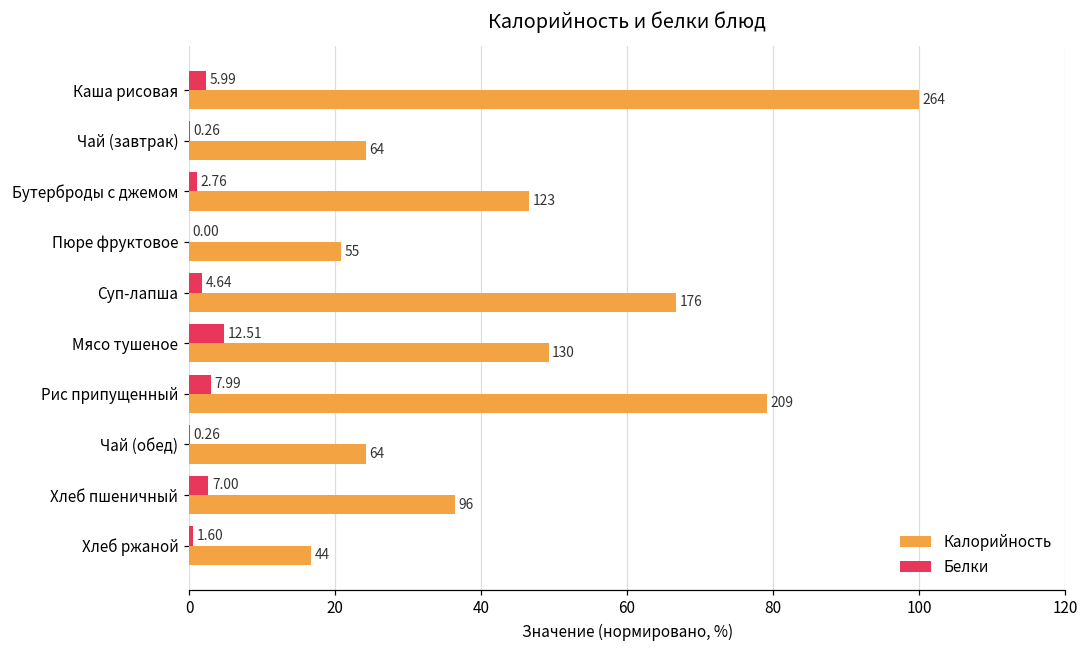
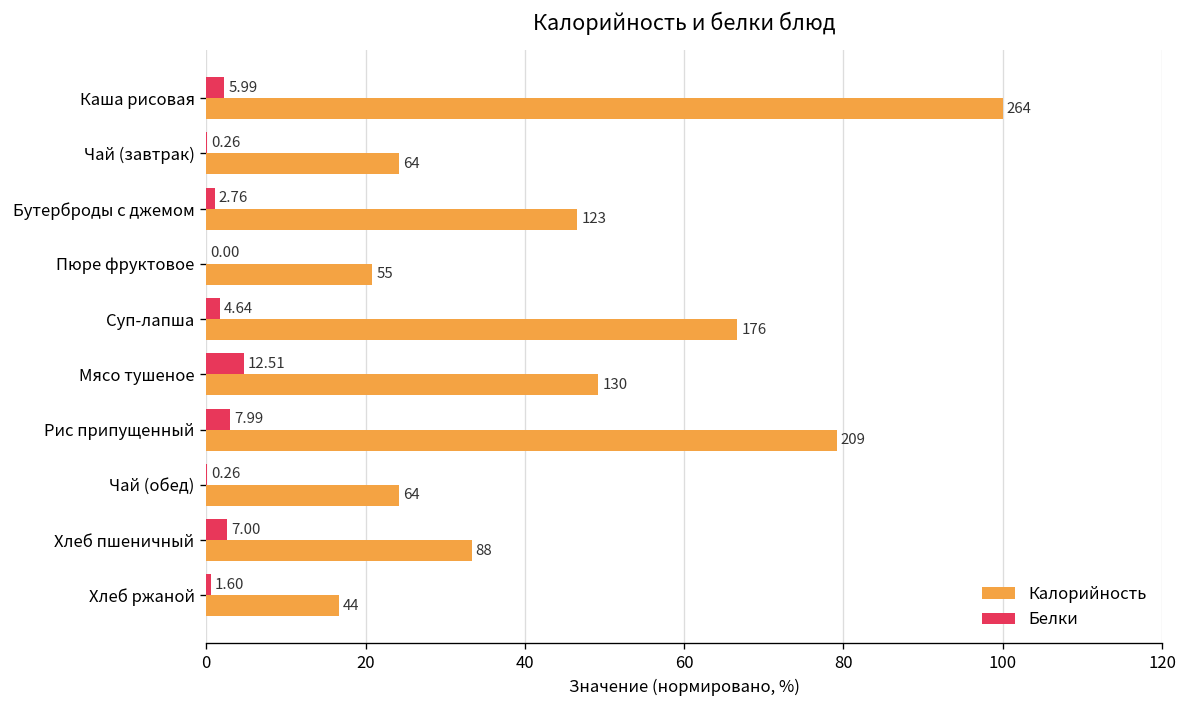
Калорийность, Хлеб пшеничный: 96 -> 88
